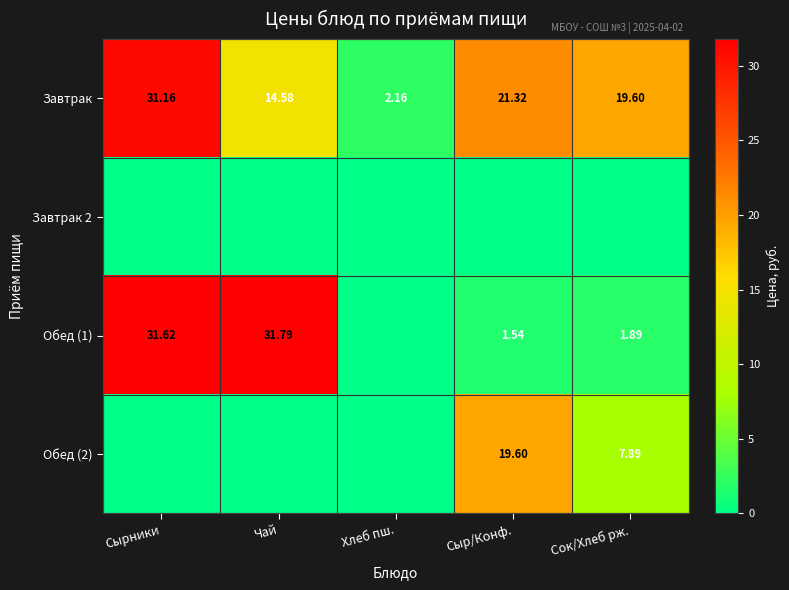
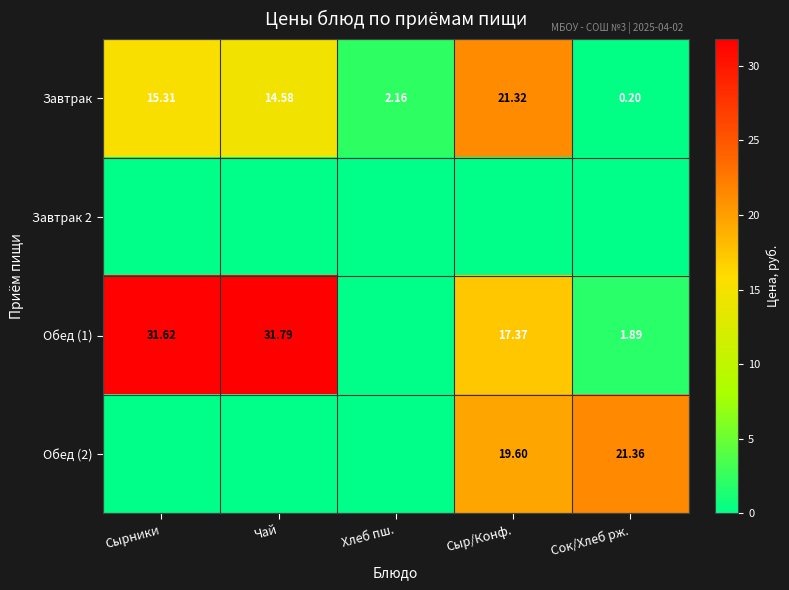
Завтрак, Сырники: 31.16 -> 15.31
Завтрак, Сок/Хлеб рж.: 19.60 -> 0.20
Обед (1), Сыр/Конф.: 1.54 -> 17.37
Обед (2), Сок/Хлеб рж.: 7.89 -> 21.36
